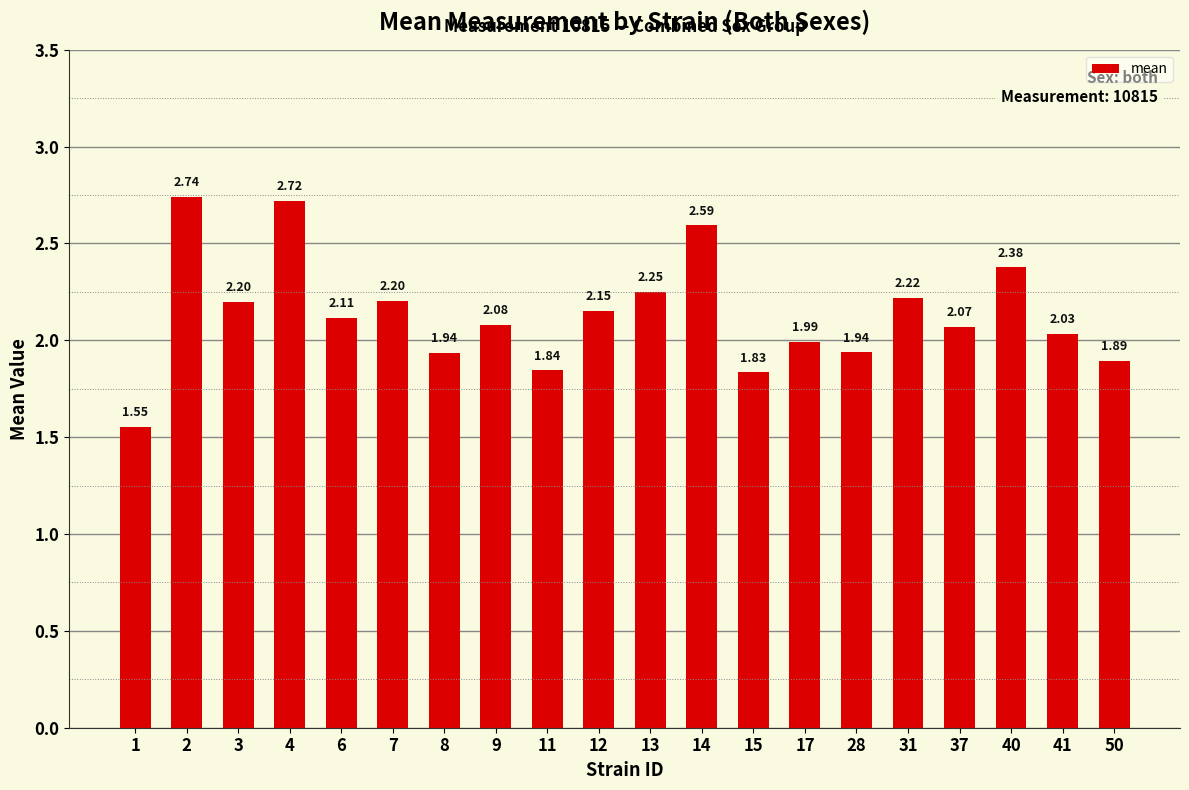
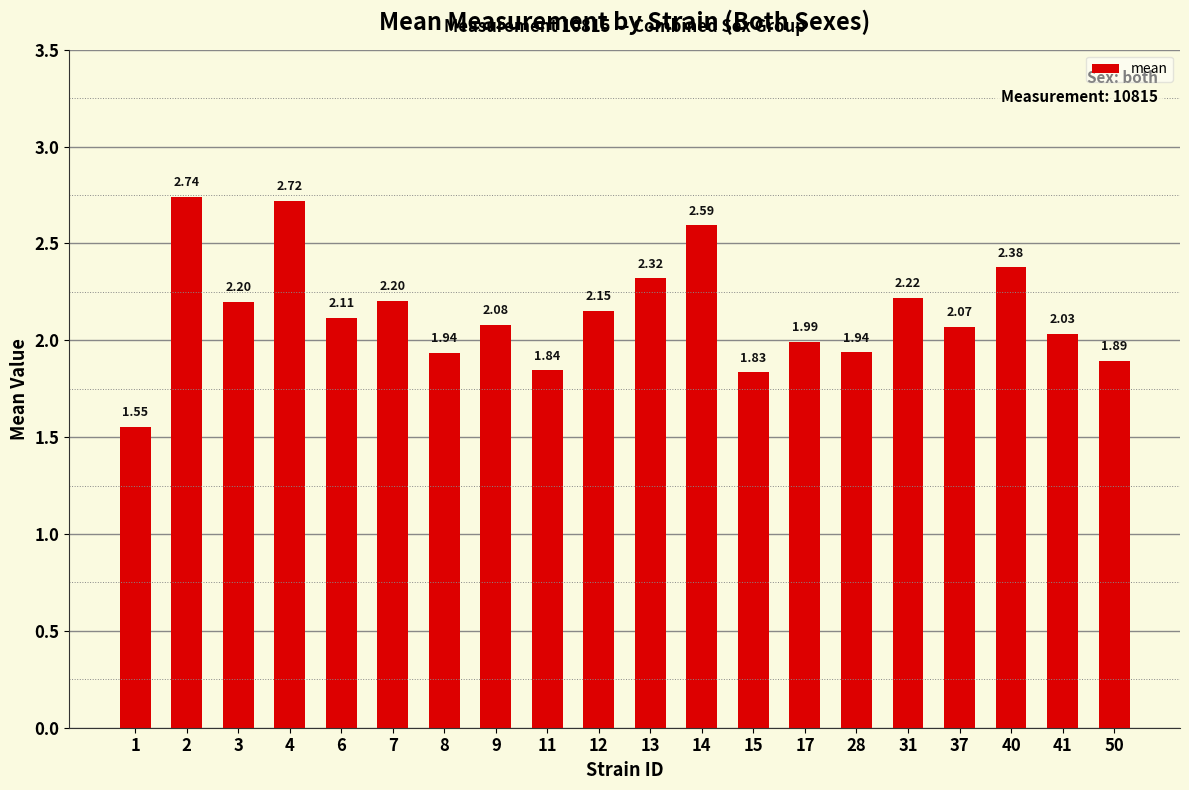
13: 2.25 -> 2.32
